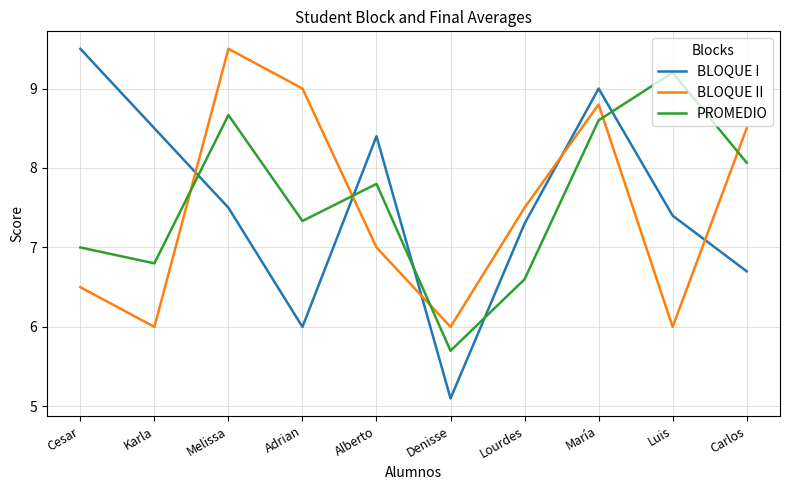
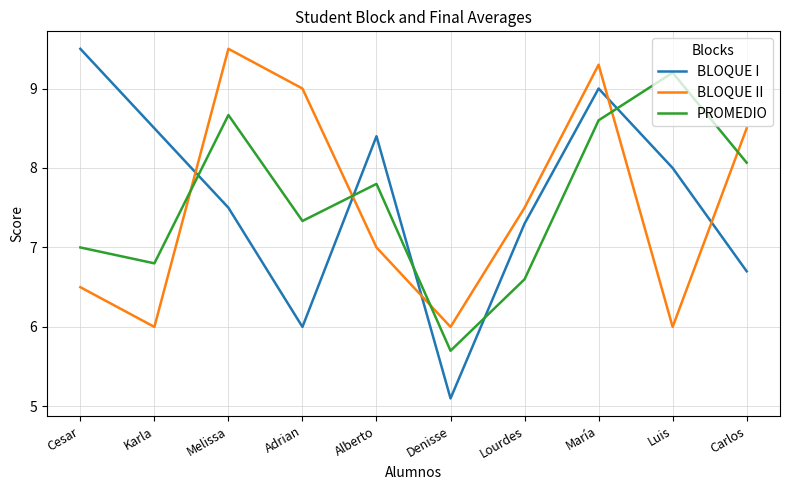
BLOQUE II, María: 8.8 -> 9.3
BLOQUE I, Luis: 7.4 -> 8.0
